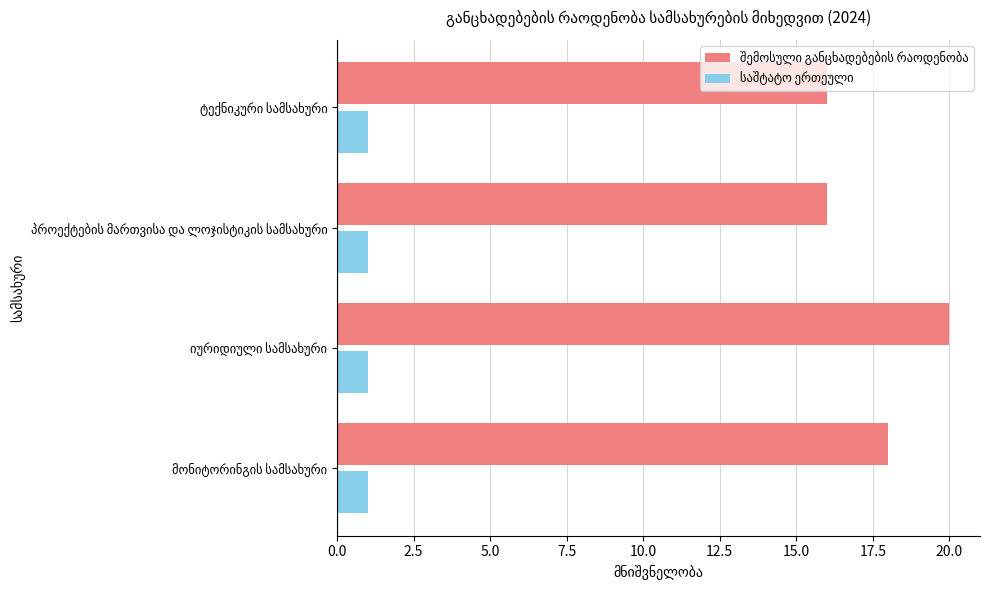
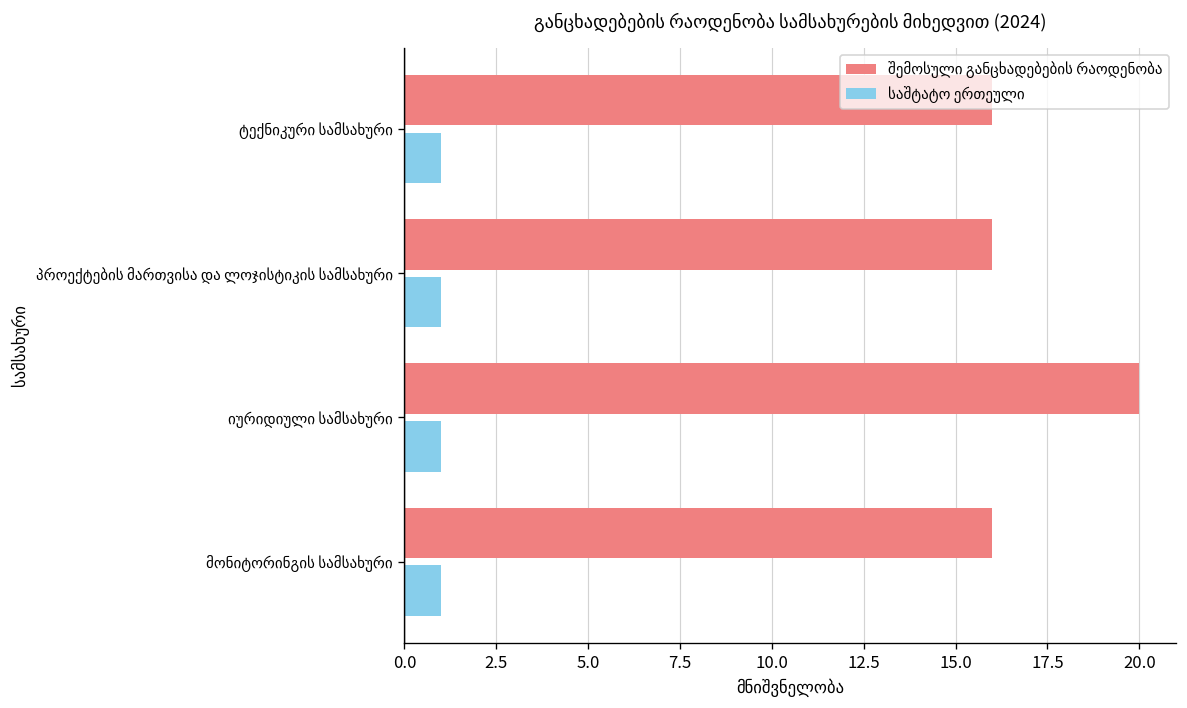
შემოსული განცხადებების რაოდენობა, მონიტორინგის სამსახური: 18 -> 16
